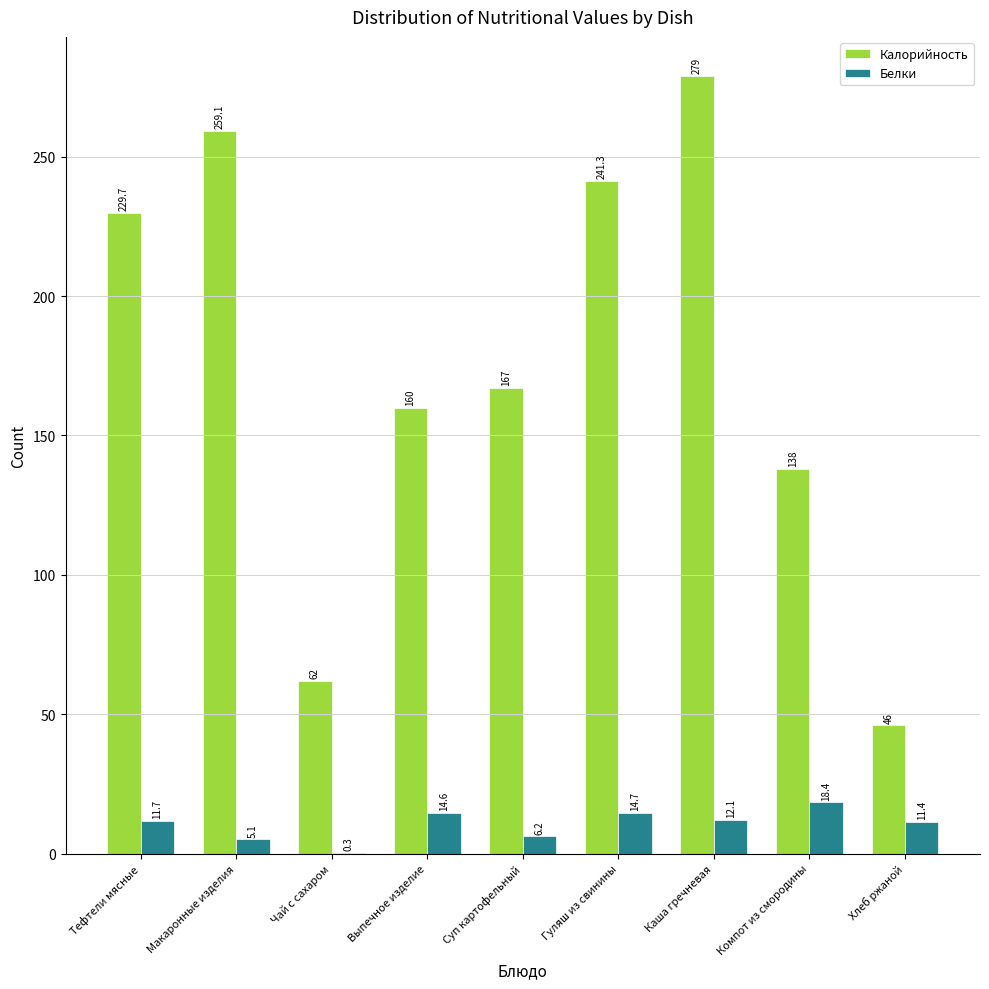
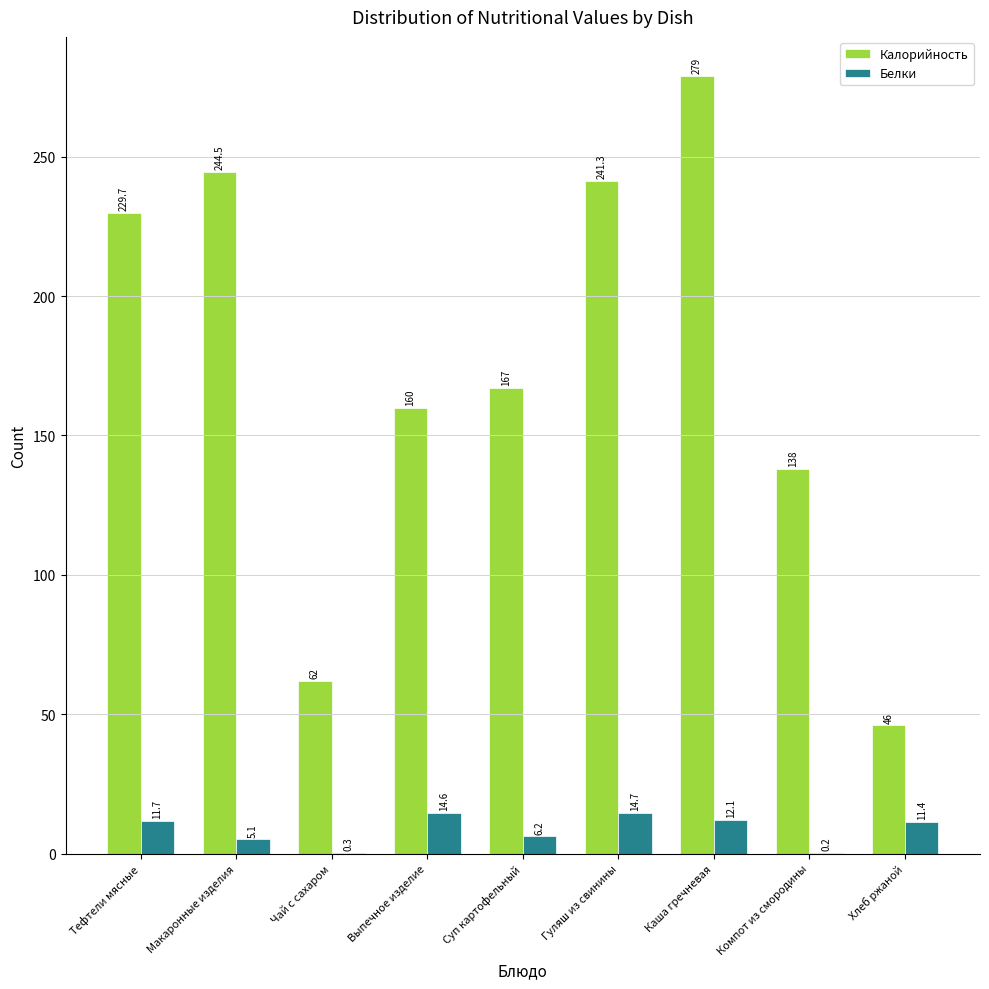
Калорийность, Макаронные изделия: 259.1 -> 244.5
Белки, Компот из смородины: 18.4 -> 0.2
